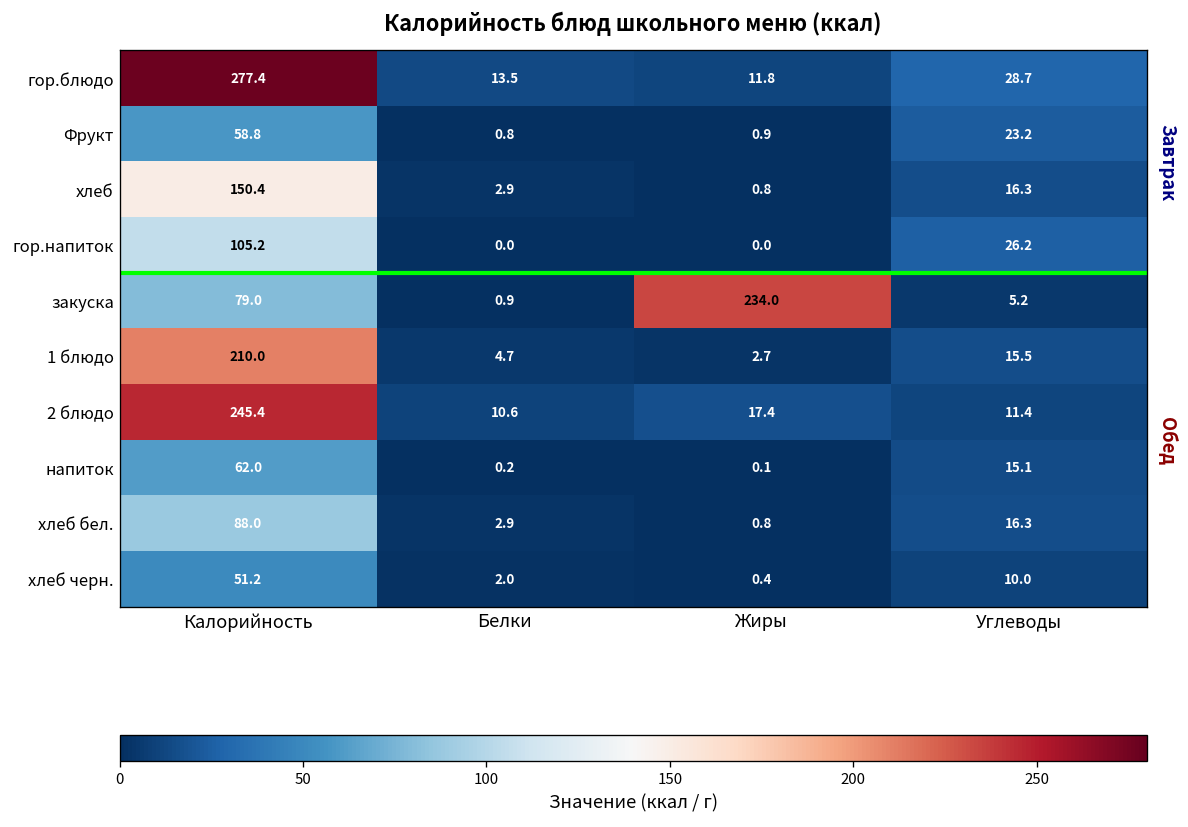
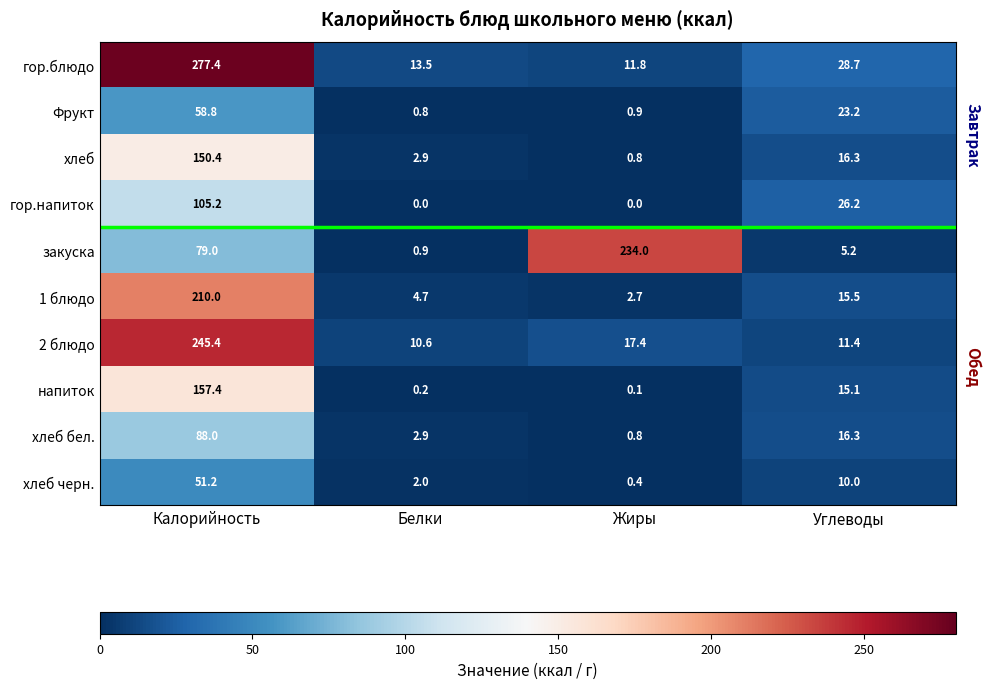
напиток, Калорийность: 62.0 -> 157.4
